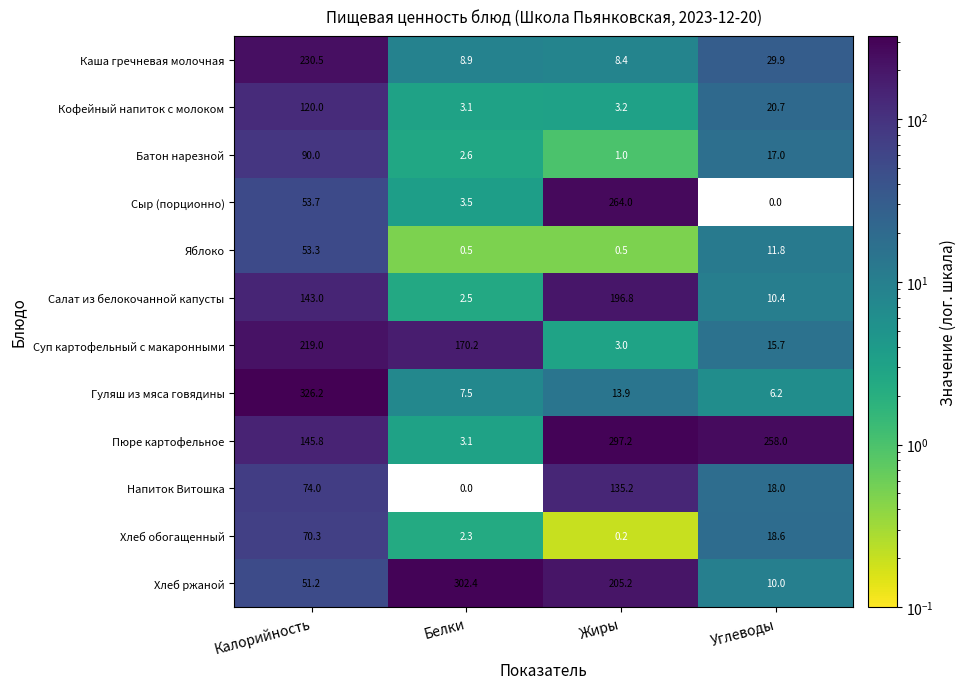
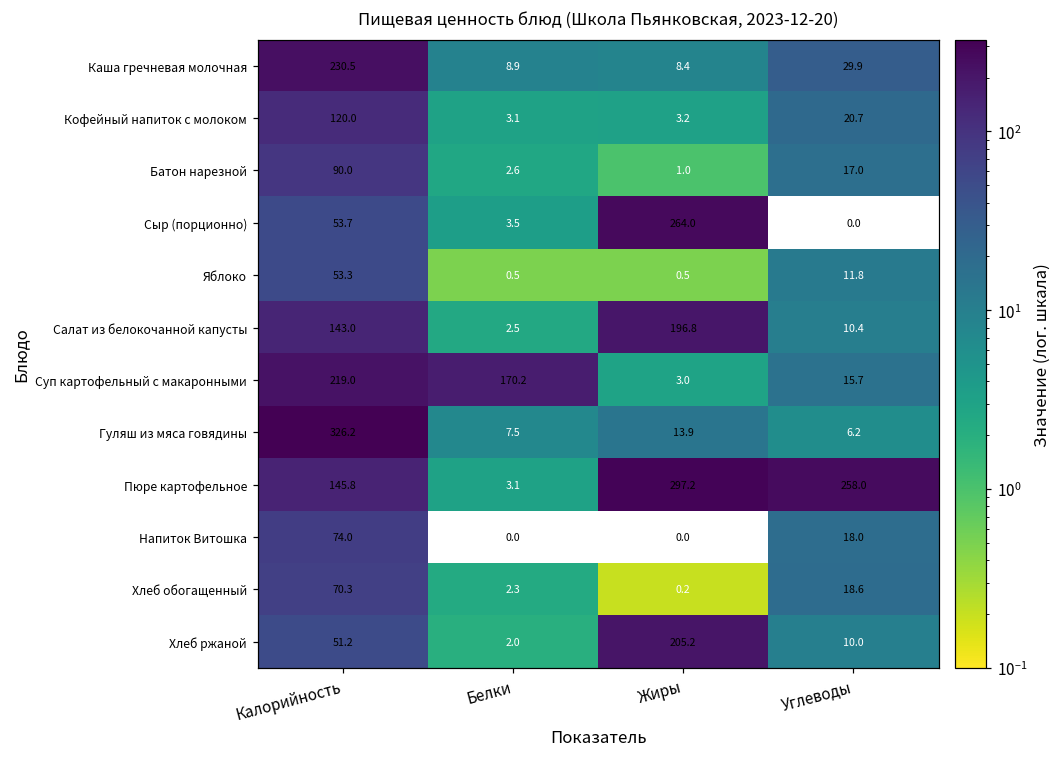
Напиток Витошка, Жиры: 135.2 -> 0.0
Хлеб ржаной, Белки: 302.4 -> 2.0
